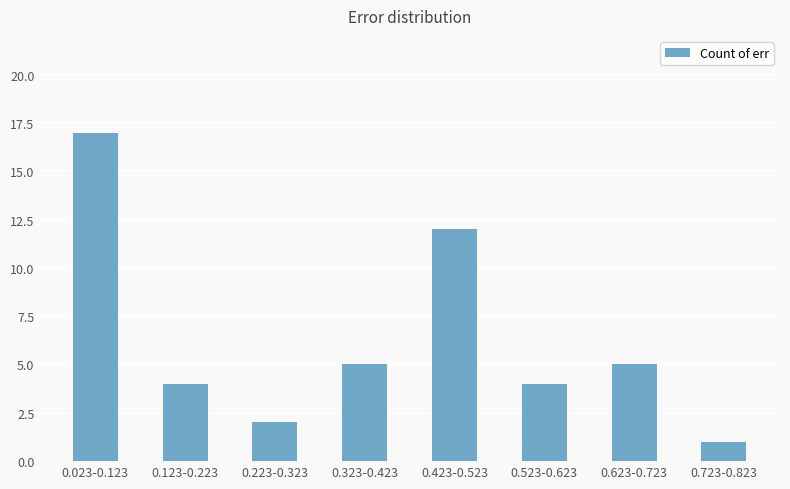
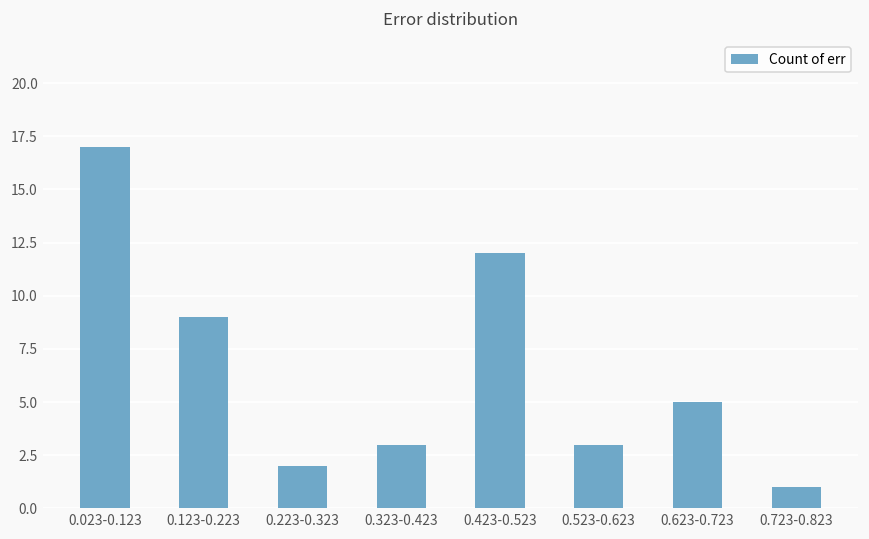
0.123-0.223: 4 -> 9
0.323-0.423: 5 -> 3
0.523-0.623: 4 -> 3
